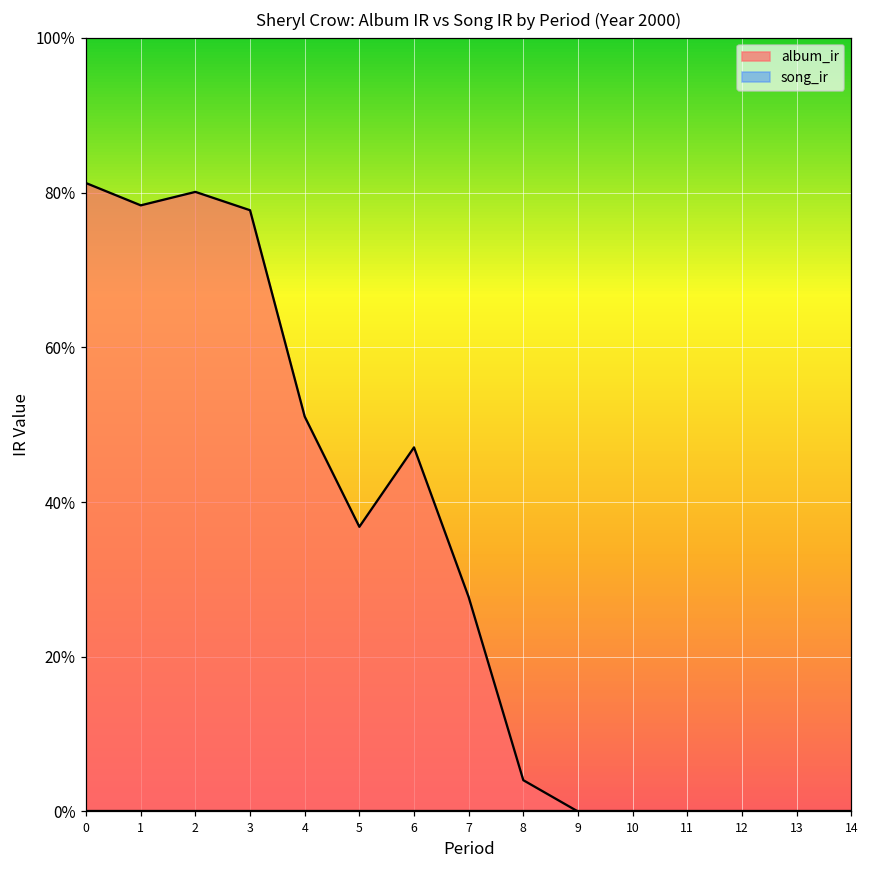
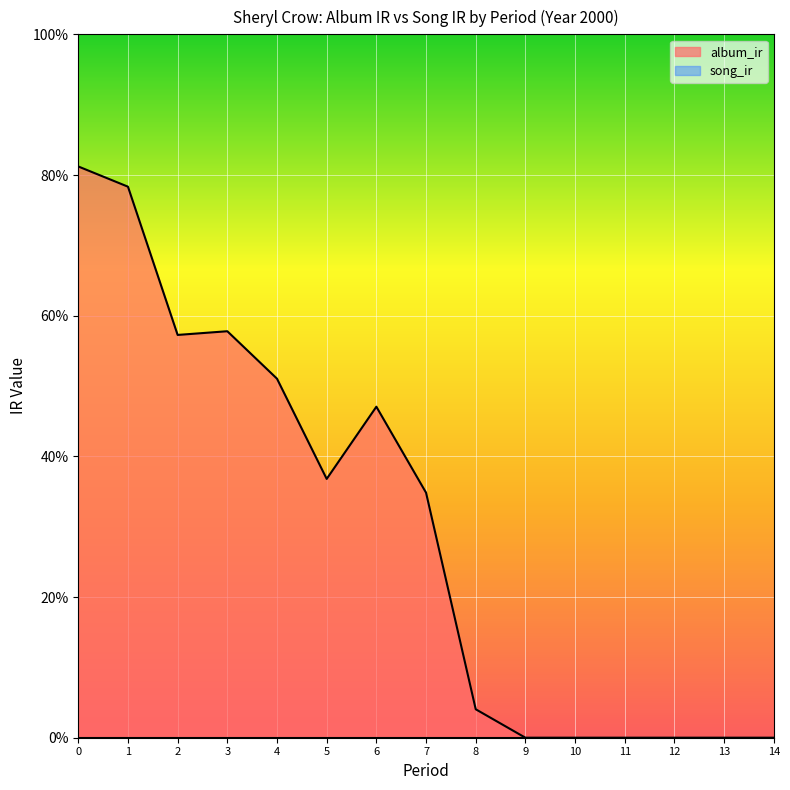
album_ir, 2: 80% -> 57%
album_ir, 3: 78% -> 58%
album_ir, 7: 28% -> 35%
